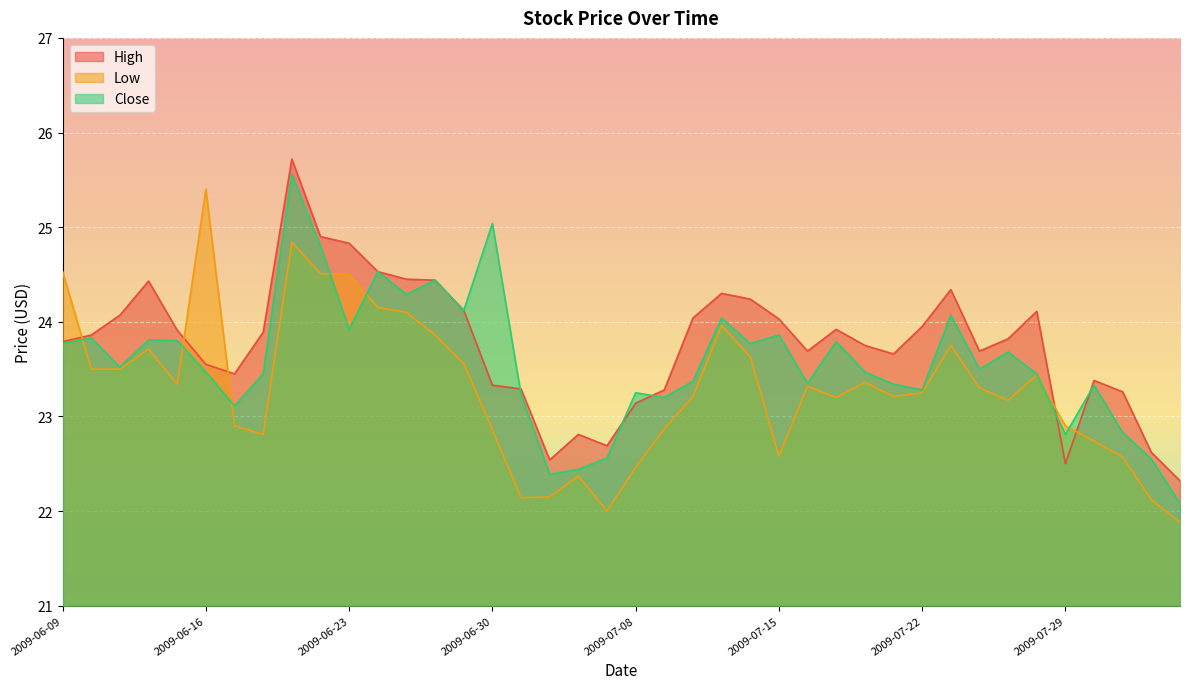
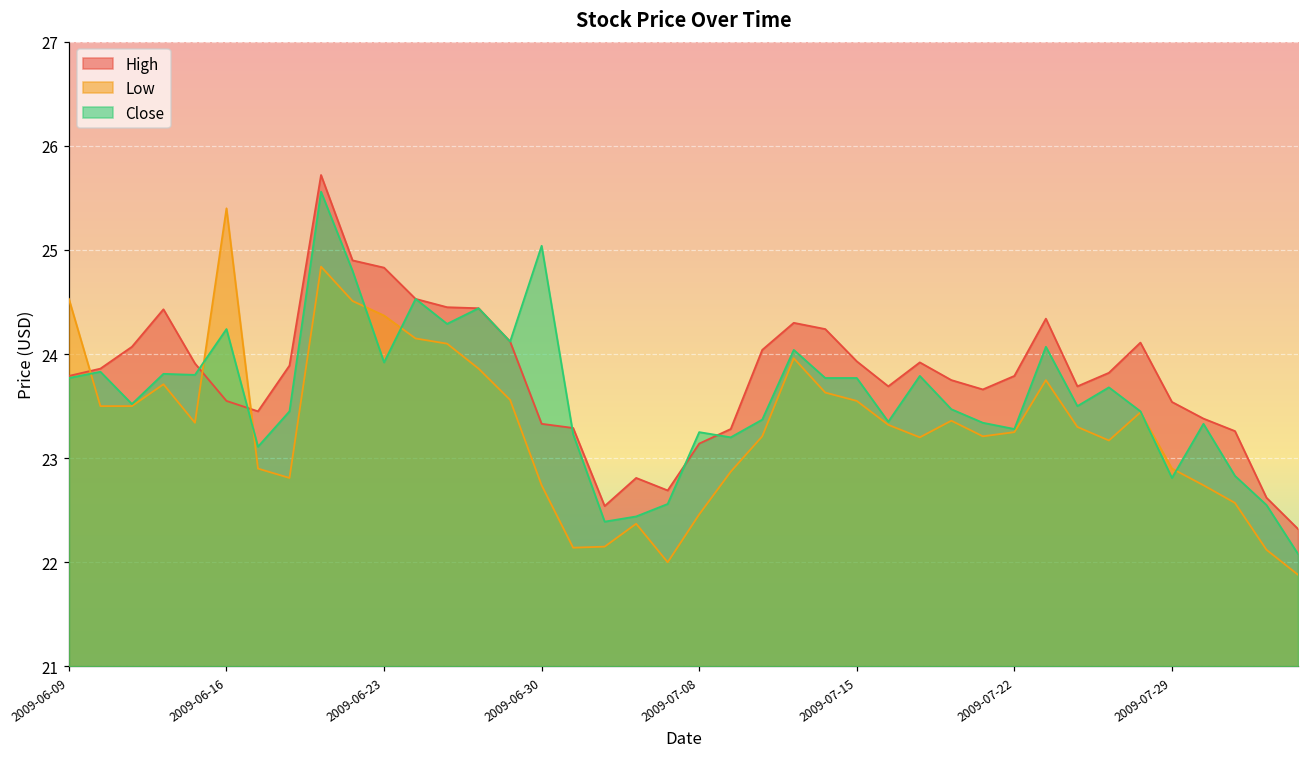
Close, 2009-06-16: 23.5 -> 24.2
Low, 2009-06-23: 24.5 -> 24.4
Low, 2009-06-30: 22.9 -> 22.7
High, 2009-07-15: 24.0 -> 23.9
Low, 2009-07-15: 22.6 -> 23.6
Close, 2009-07-15: 23.9 -> 23.8
High, 2009-07-22: 24.0 -> 23.8
High, 2009-07-29: 22.5 -> 23.5
